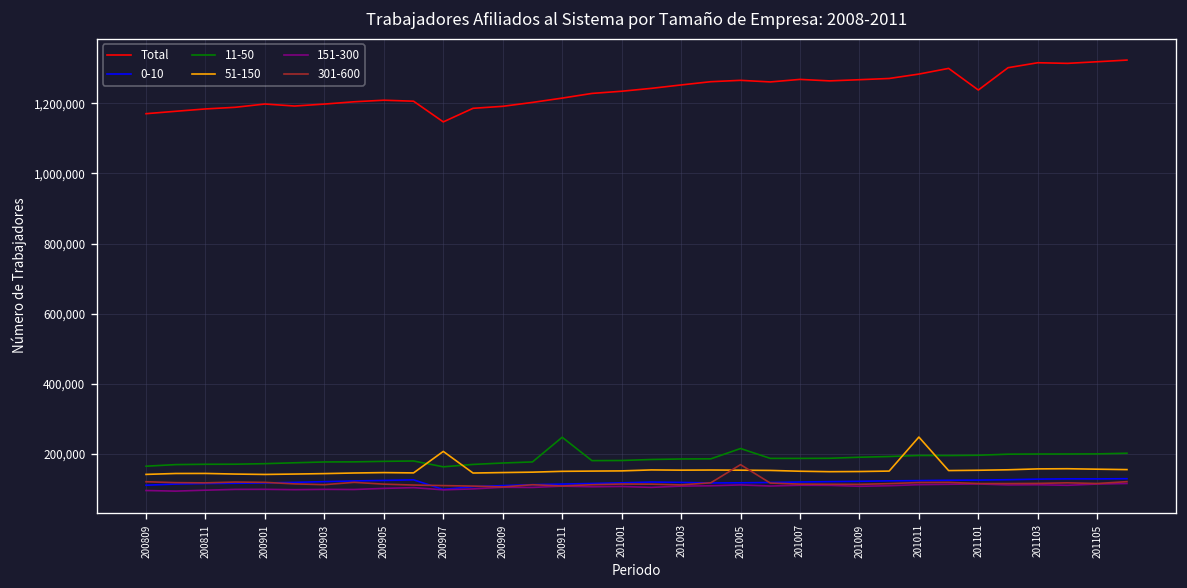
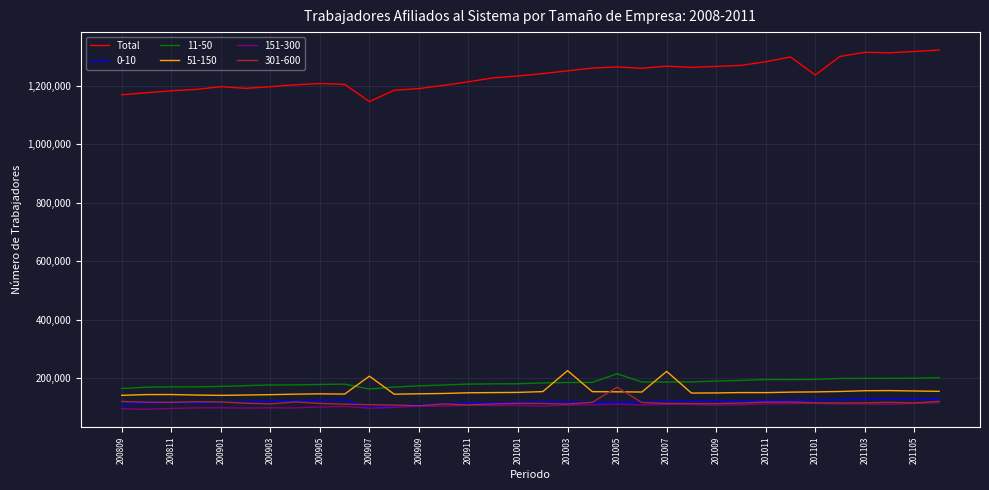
11-50, 200911: 250,000 -> 180,000
51-150, 201003: 150,000 -> 230,000
51-150, 201007: 150,000 -> 220,000
51-150, 201011: 250,000 -> 150,000
